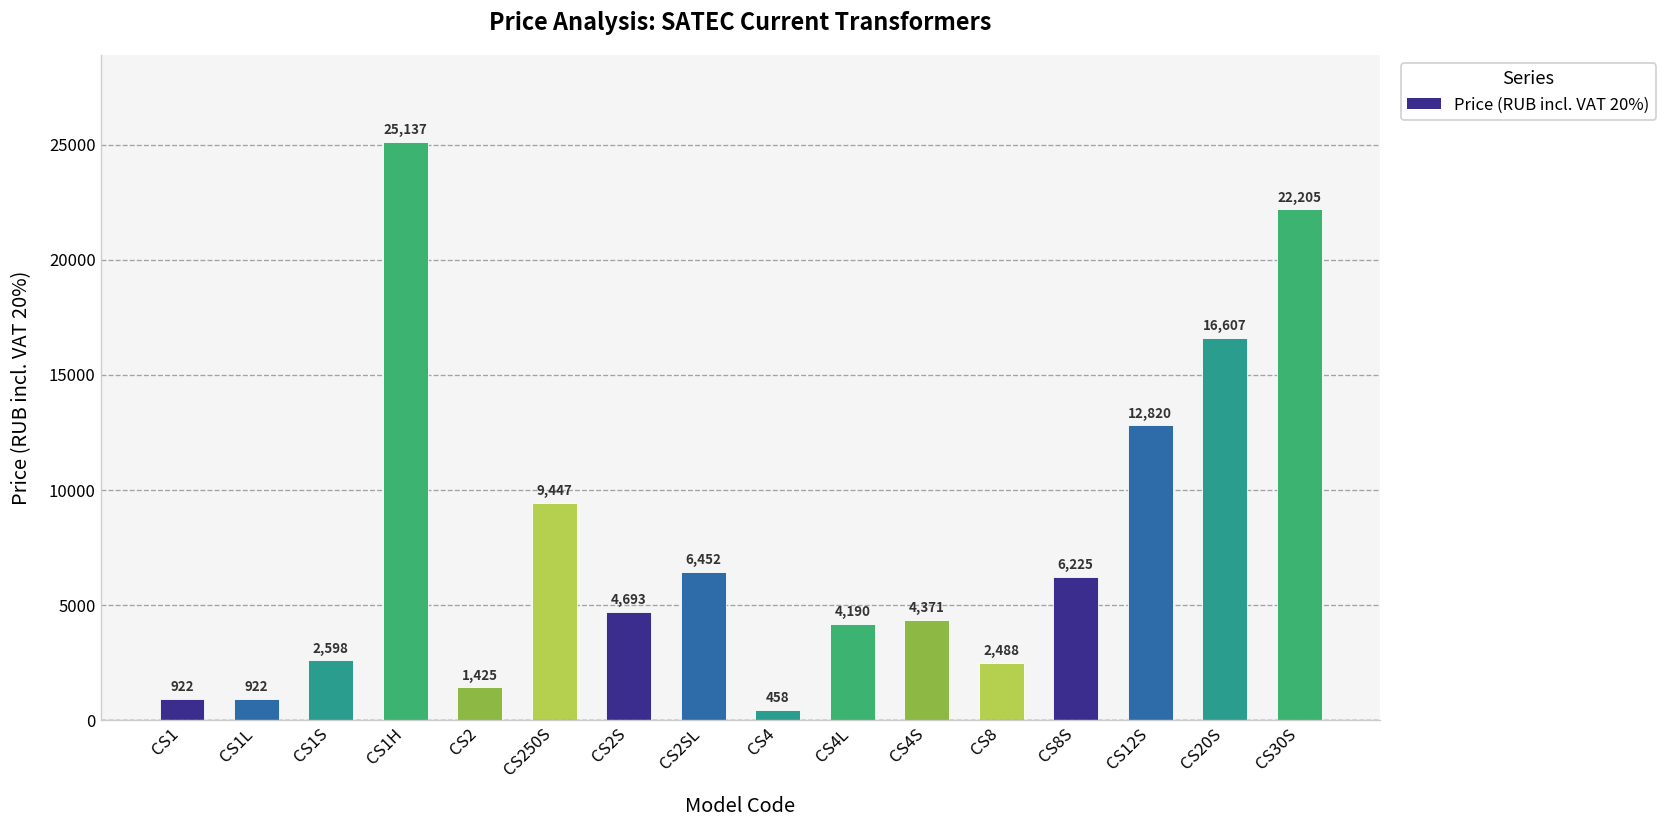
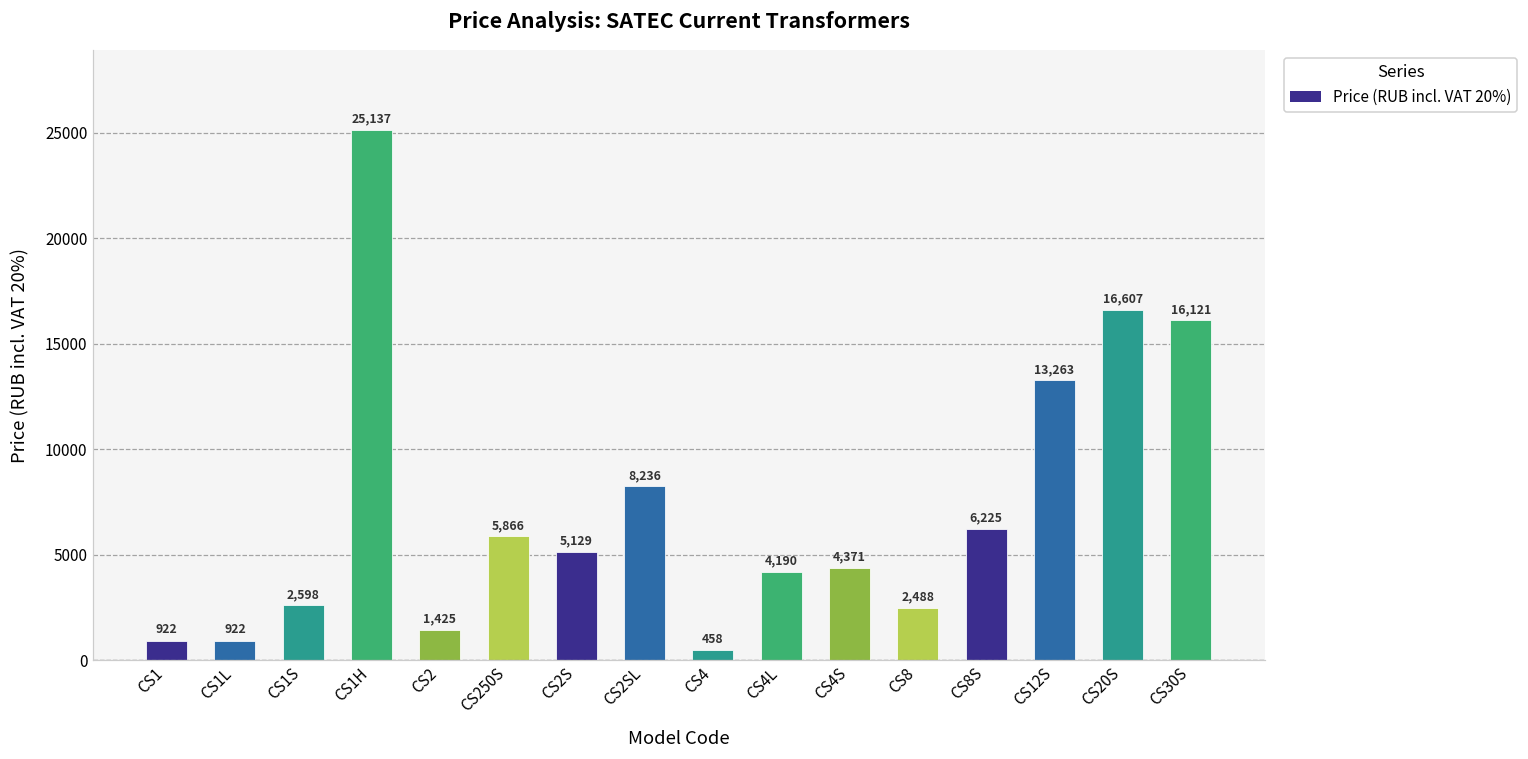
CS250S: 9,447 -> 5,866
CS2S: 4,693 -> 5,129
CS2SL: 6,452 -> 8,236
CS12S: 12,820 -> 13,263
CS30S: 22,205 -> 16,121
